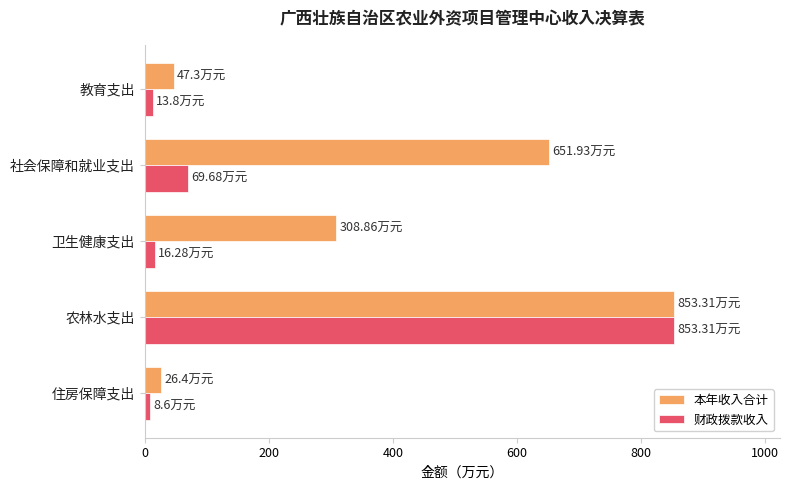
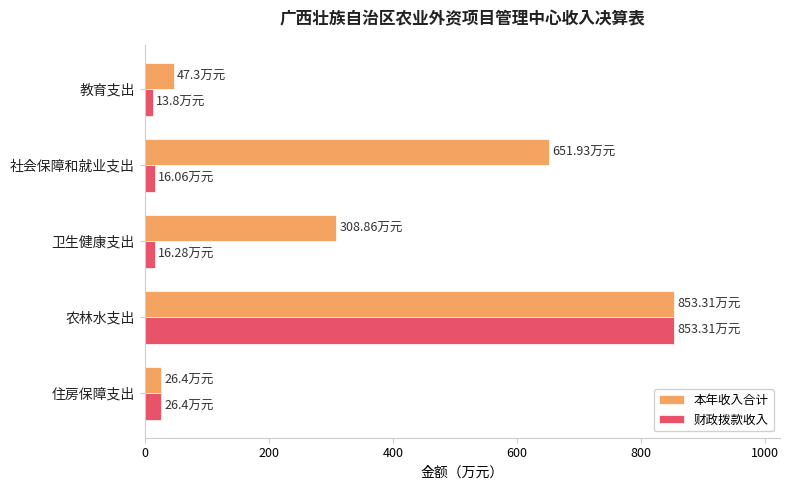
财政拨款收入, 社会保障和就业支出: 69.68 -> 16.06
财政拨款收入, 住房保障支出: 8.6 -> 26.4
